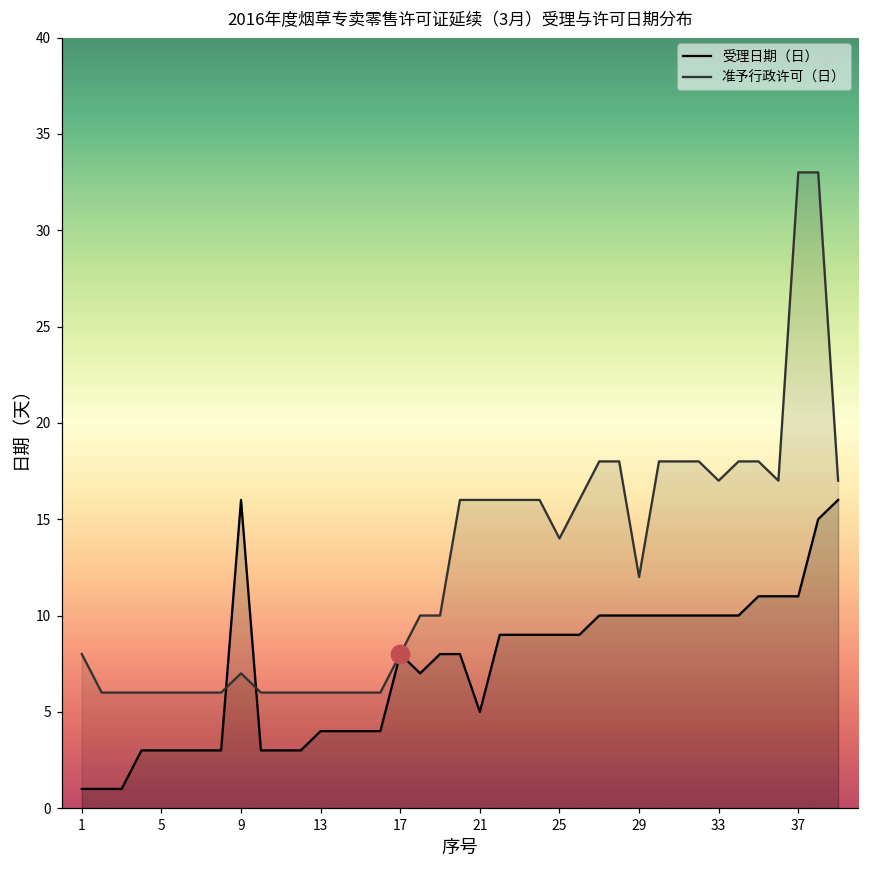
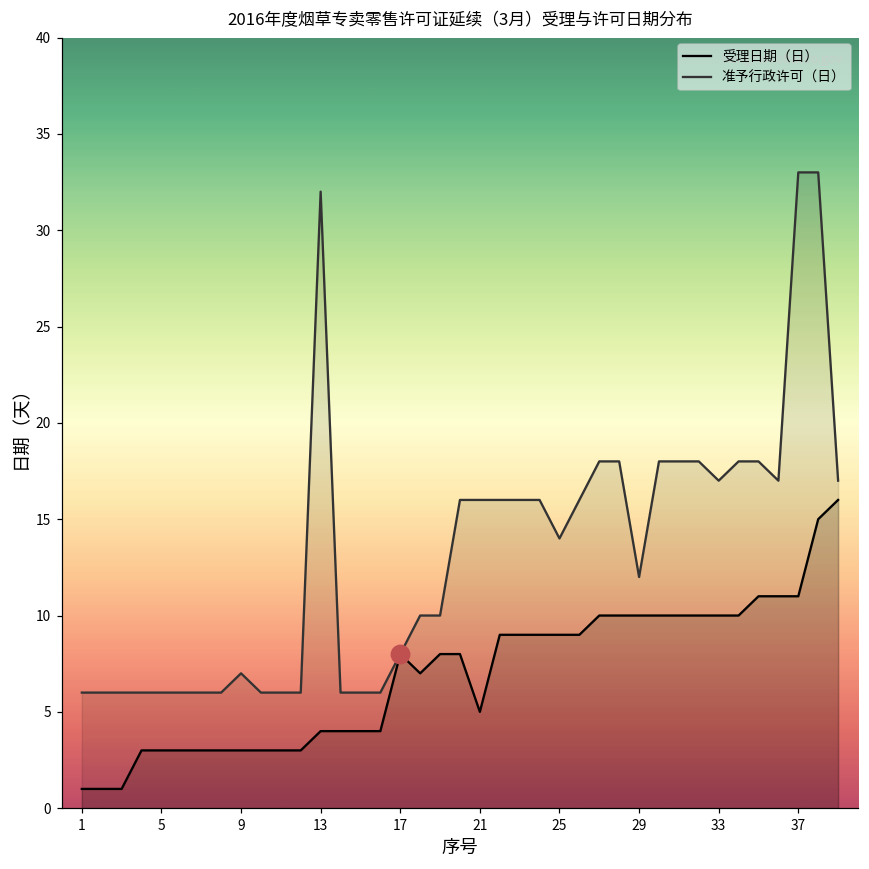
准予行政许可（日）, 1: 8 -> 6
受理日期（日）, 9: 16 -> 3
准予行政许可（日）, 13: 6 -> 32
